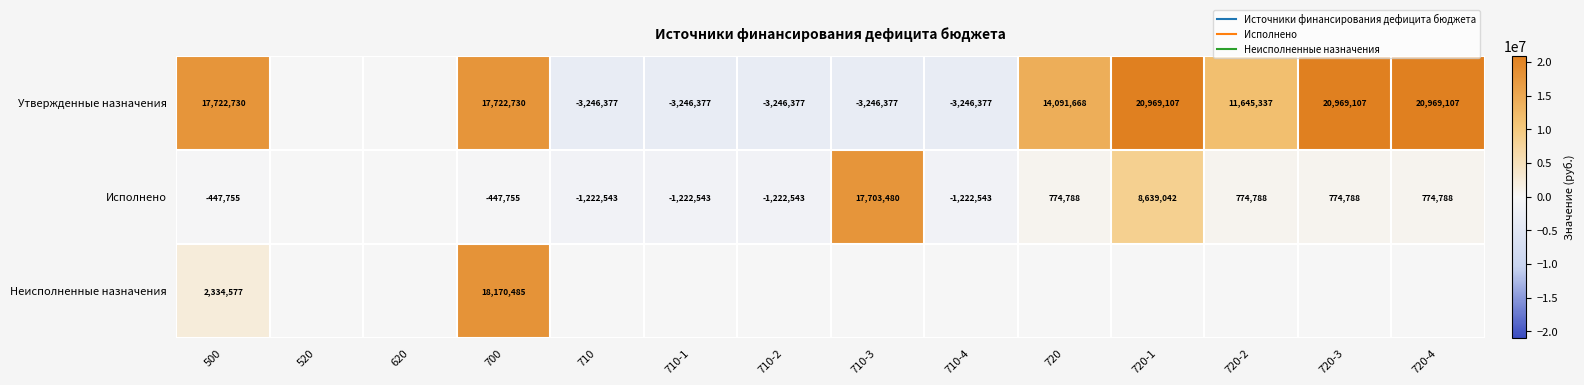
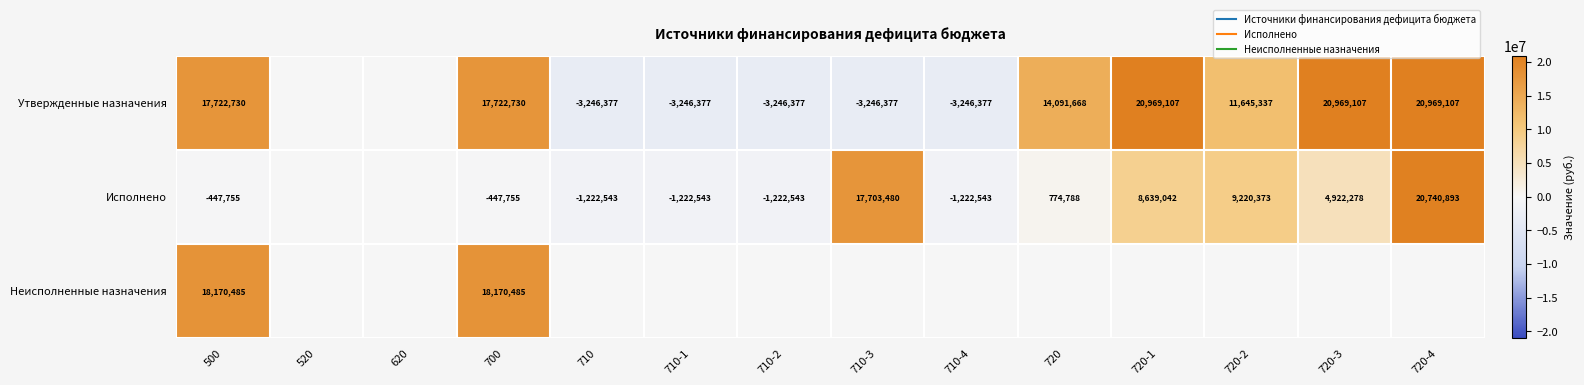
Исполнено, 720-2: 774,788 -> 9,220,373
Исполнено, 720-3: 774,788 -> 4,922,278
Исполнено, 720-4: 774,788 -> 20,740,893
Неисполненные назначения, 500: 2,334,577 -> 18,170,485
